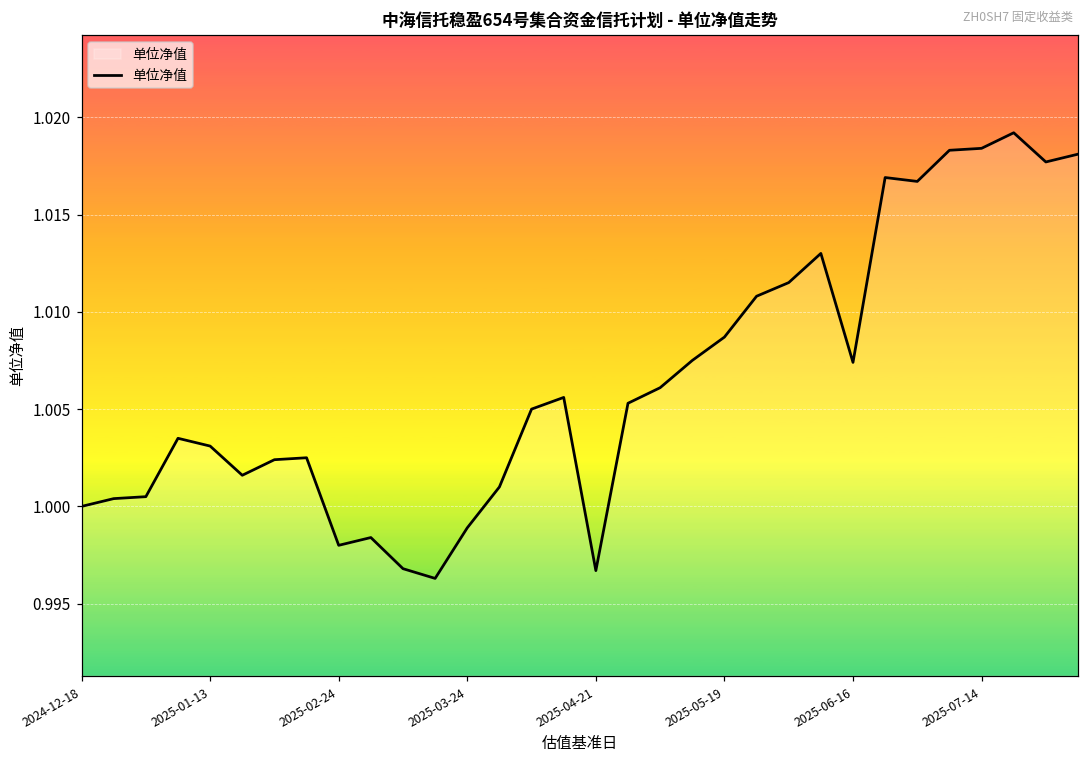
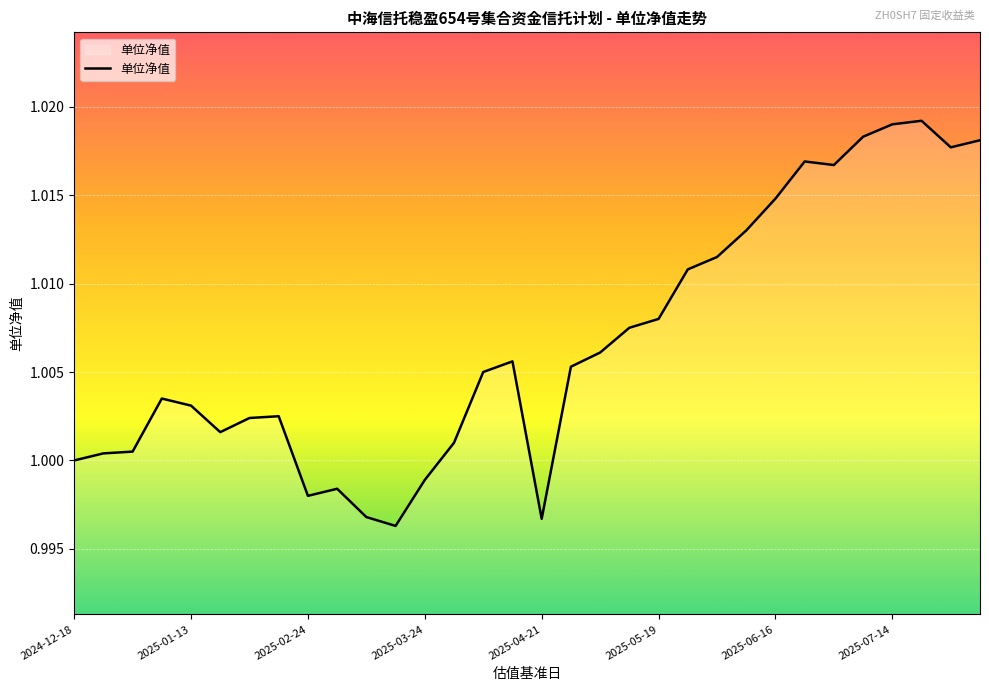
2025-05-19: 1.0087 -> 1.0080
2025-06-16: 1.0074 -> 1.0148
2025-07-14: 1.0184 -> 1.0190
